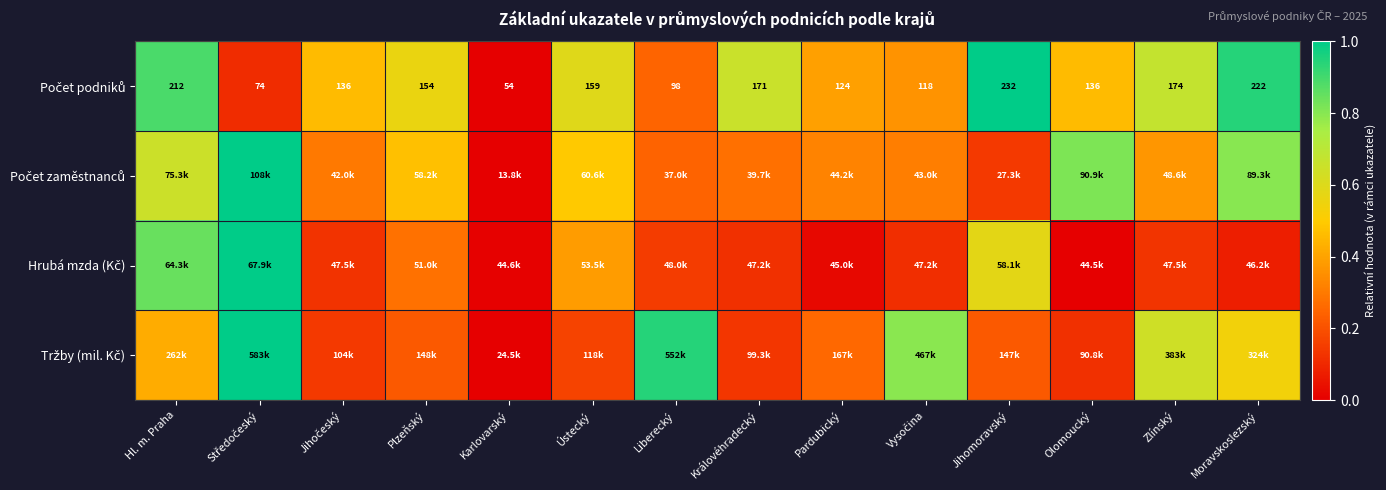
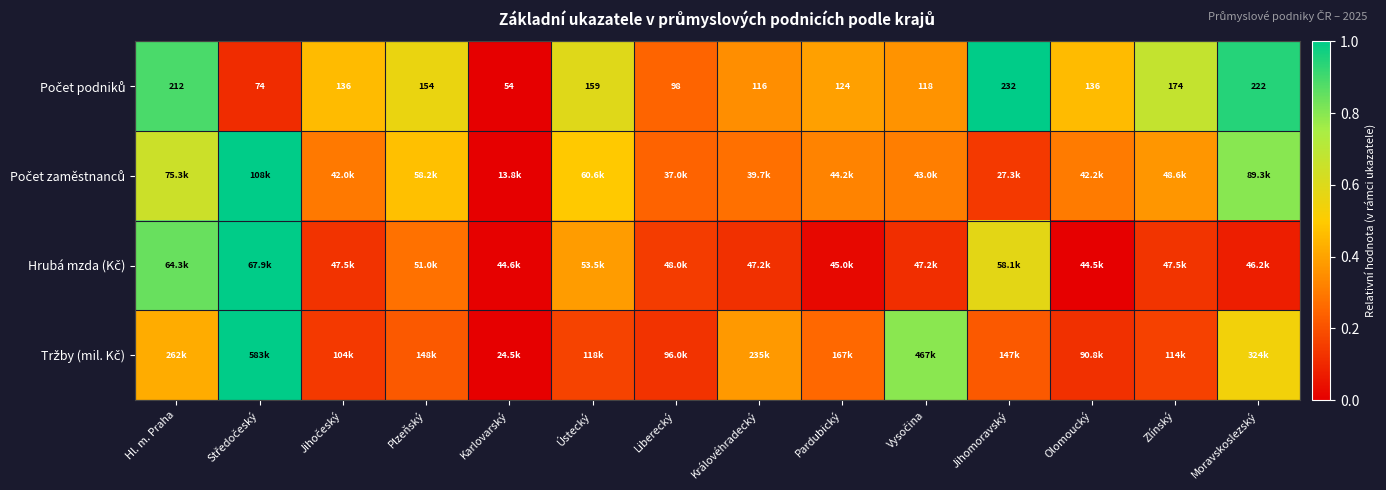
Počet podniků, Královéhradecký: 171 -> 116
Počet zaměstnanců, Olomoucký: 90.9k -> 42.2k
Tržby (mil. Kč), Liberecký: 552k -> 96.0k
Tržby (mil. Kč), Královéhradecký: 99.3k -> 235k
Tržby (mil. Kč), Zlínský: 383k -> 114k
